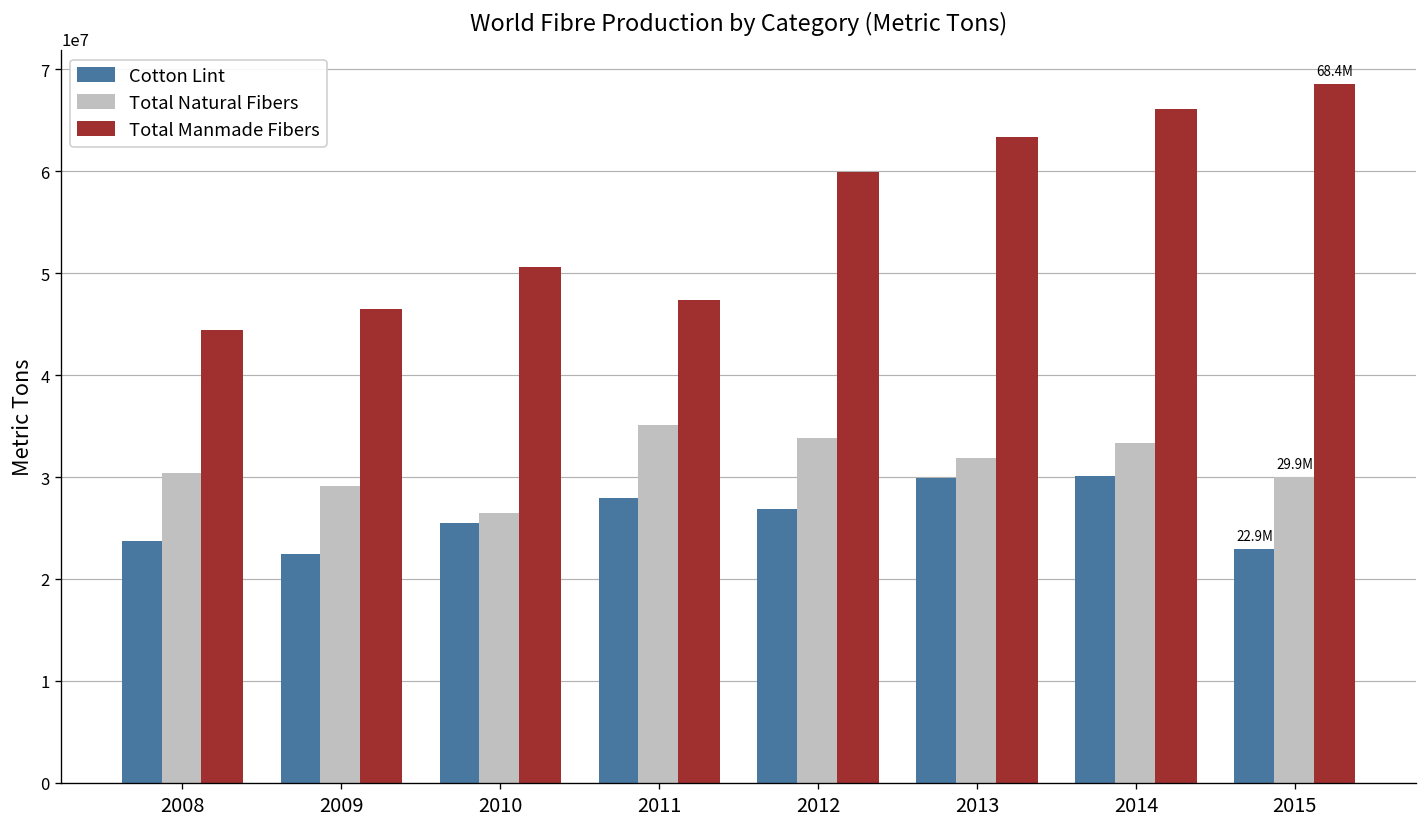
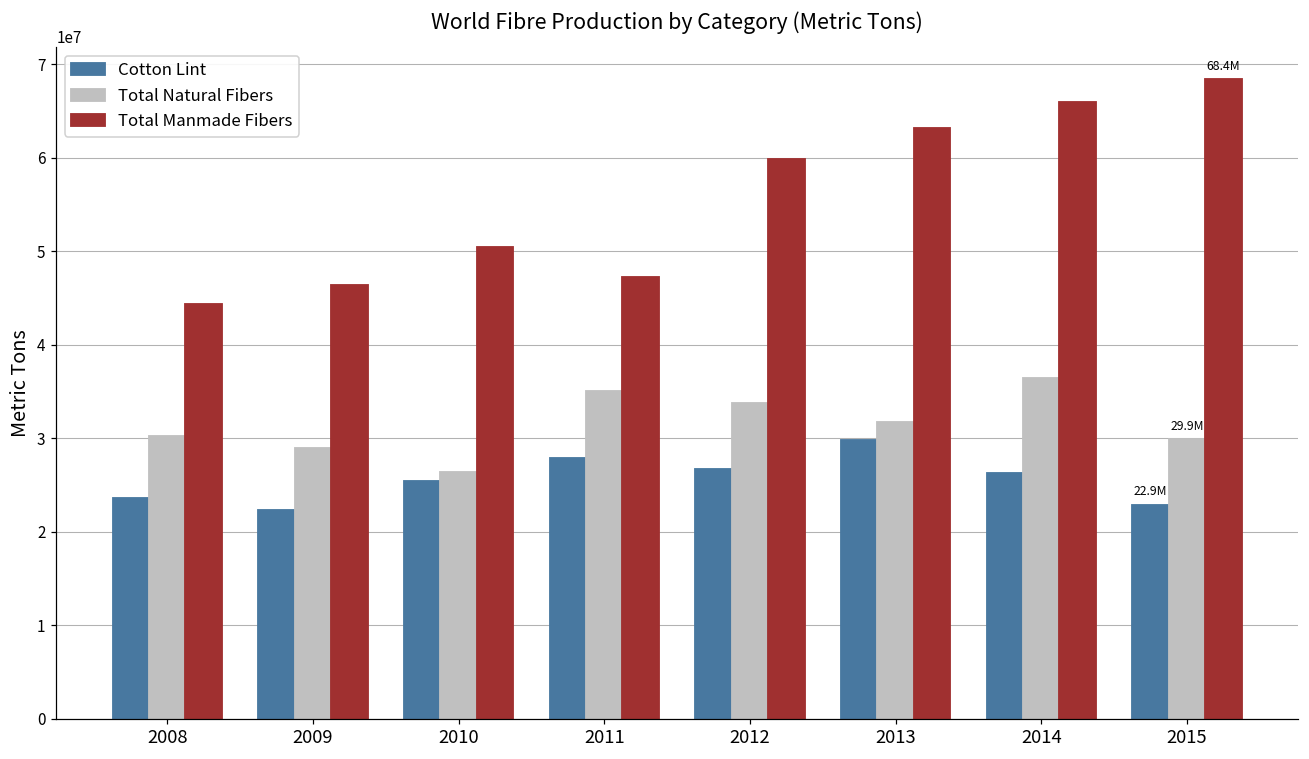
Cotton Lint, 2014: 30000000 -> 26000000
Total Natural Fibers, 2014: 33000000 -> 36000000
